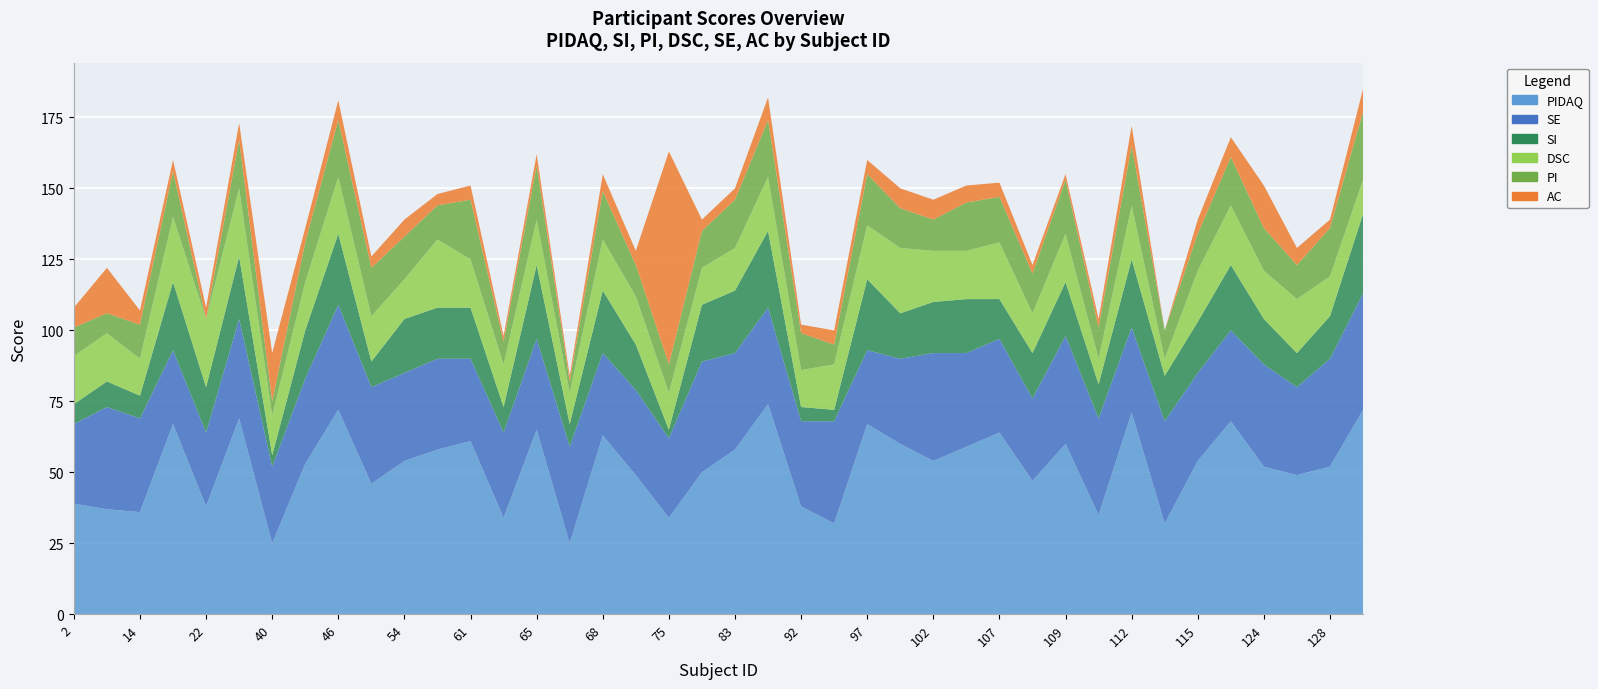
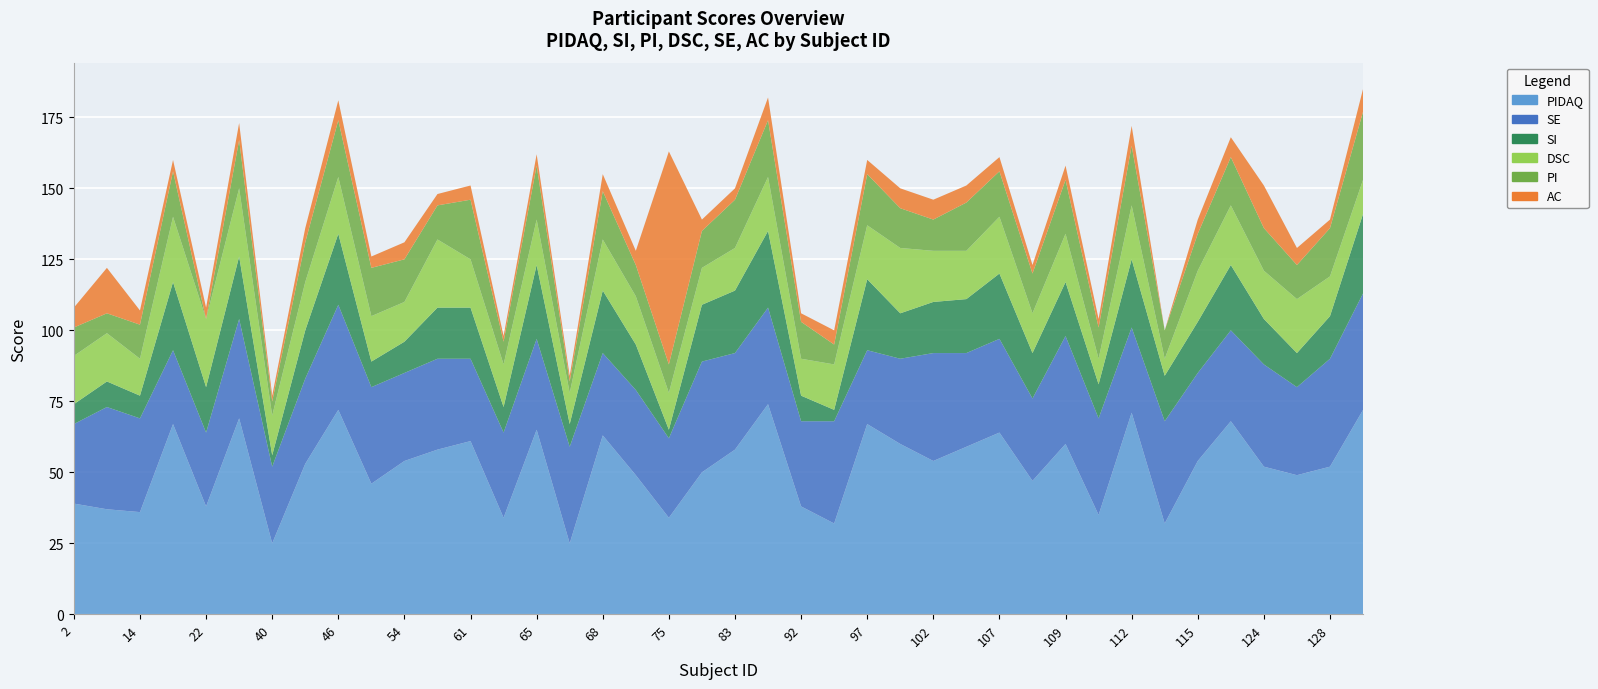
AC, 40: 17 -> 2
SI, 54: 19 -> 11
SI, 92: 5 -> 9
SI, 107: 14 -> 23
AC, 109: 2 -> 5
